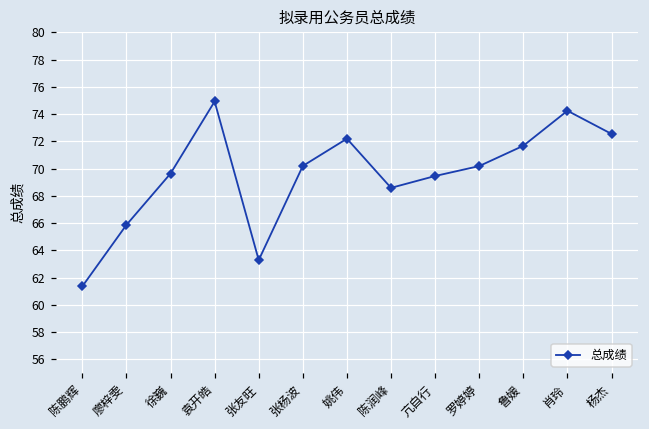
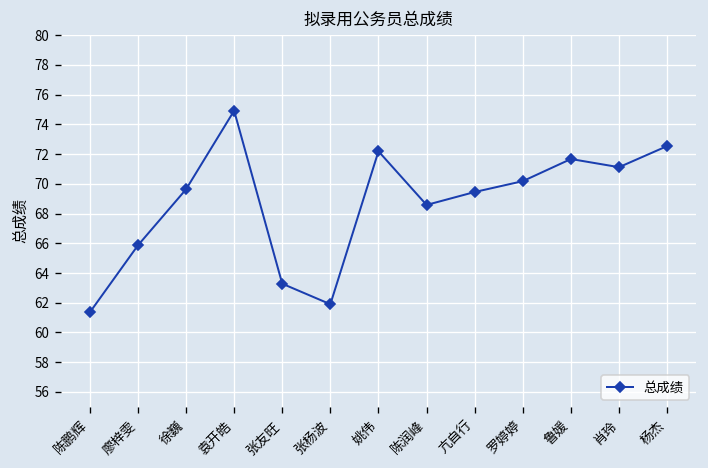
张杨波: 70.2 -> 61.9
肖玲: 74.2 -> 71.1
